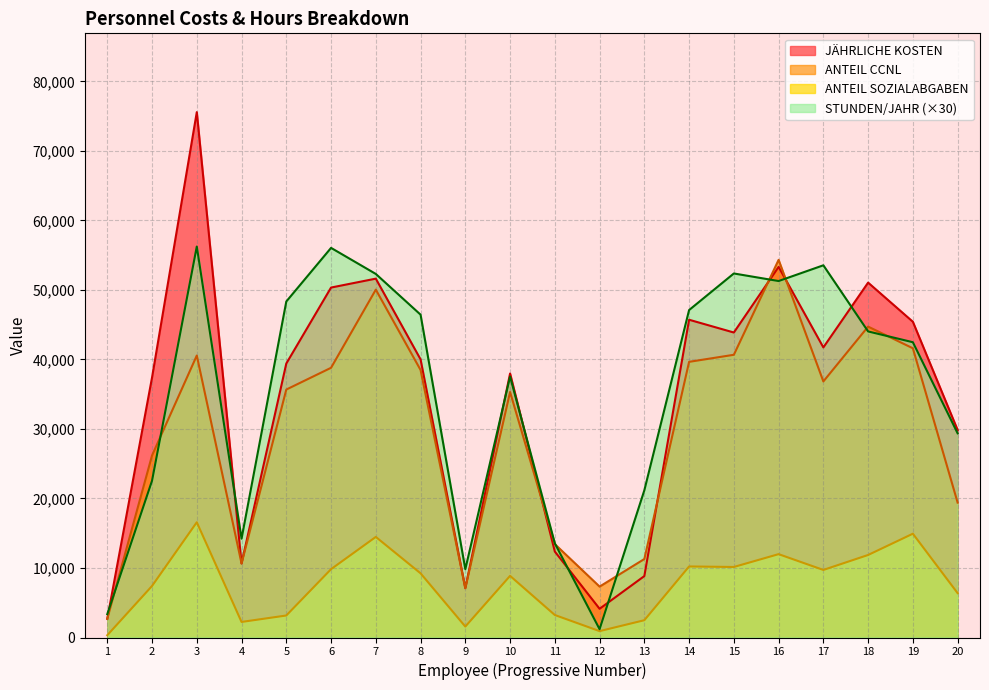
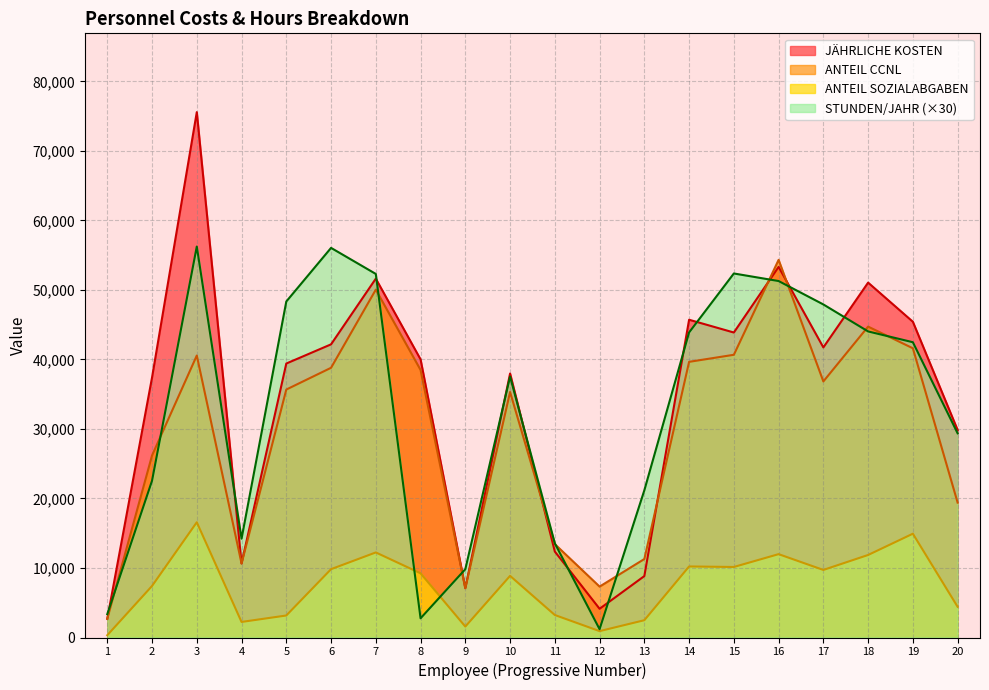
JÄHRLICHE KOSTEN, 6: 50,000 -> 42,000
ANTEIL SOZIALABGABEN, 7: 14,000 -> 12,000
STUNDEN/JAHR (×30), 8: 46,000 -> 3,000
STUNDEN/JAHR (×30), 14: 47,000 -> 44,000
STUNDEN/JAHR (×30), 17: 54,000 -> 48,000
ANTEIL SOZIALABGABEN, 20: 6,000 -> 4,000
